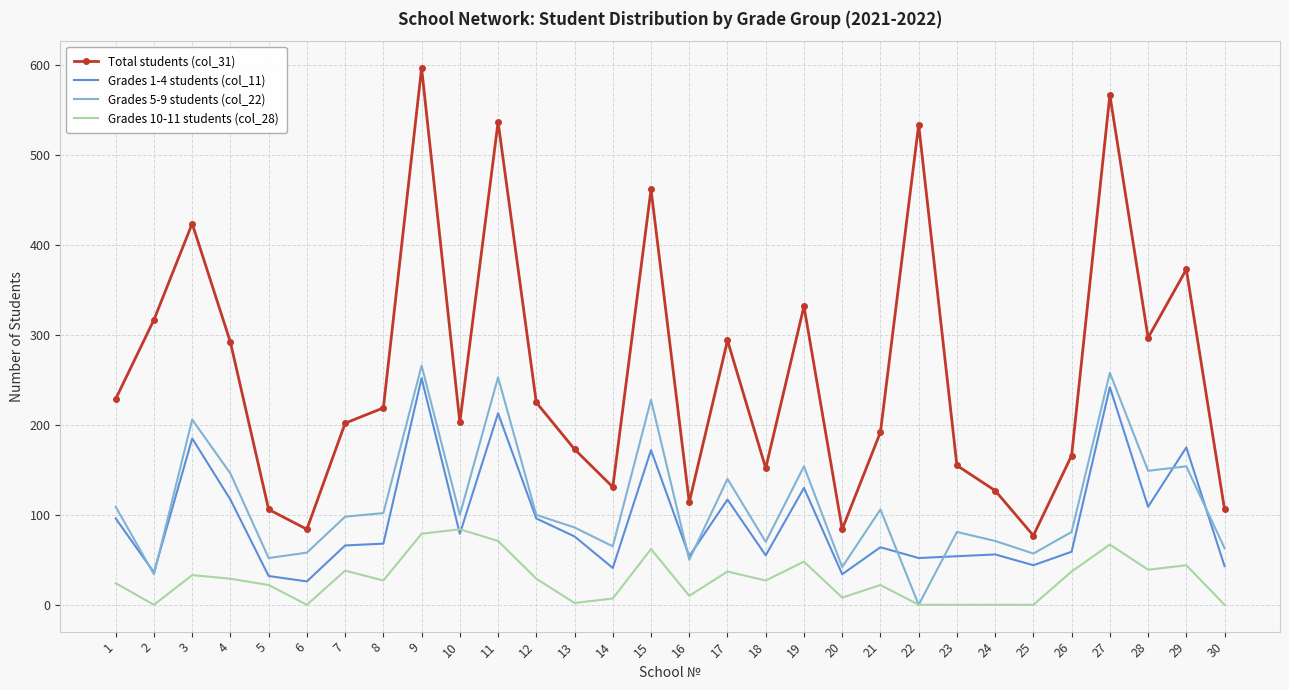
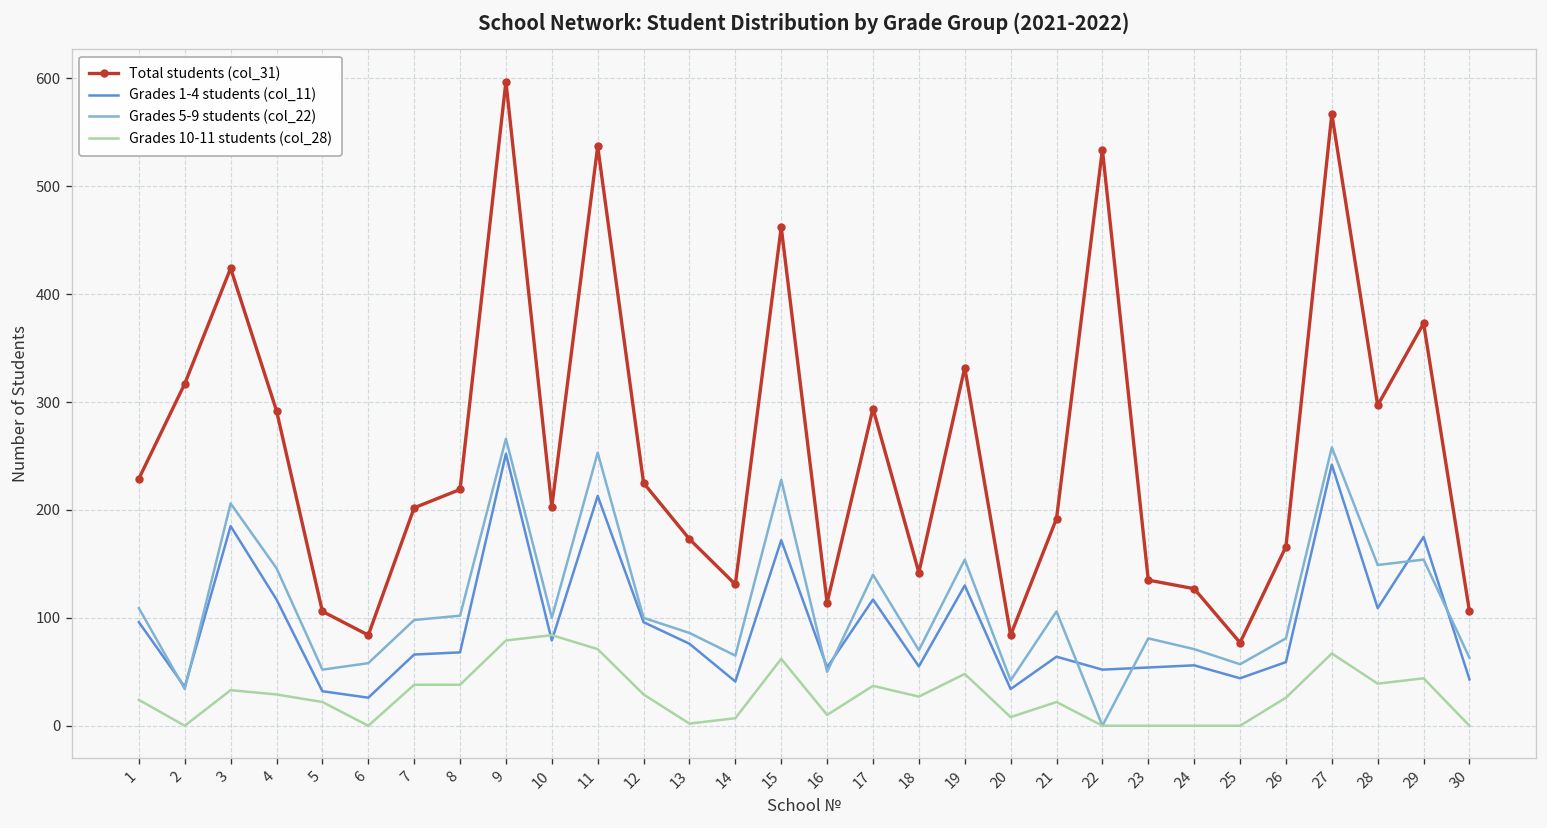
Grades 10-11 students (col_28), 8: 30 -> 40
Total students (col_31), 18: 150 -> 140
Total students (col_31), 23: 160 -> 140
Grades 10-11 students (col_28), 26: 40 -> 30
